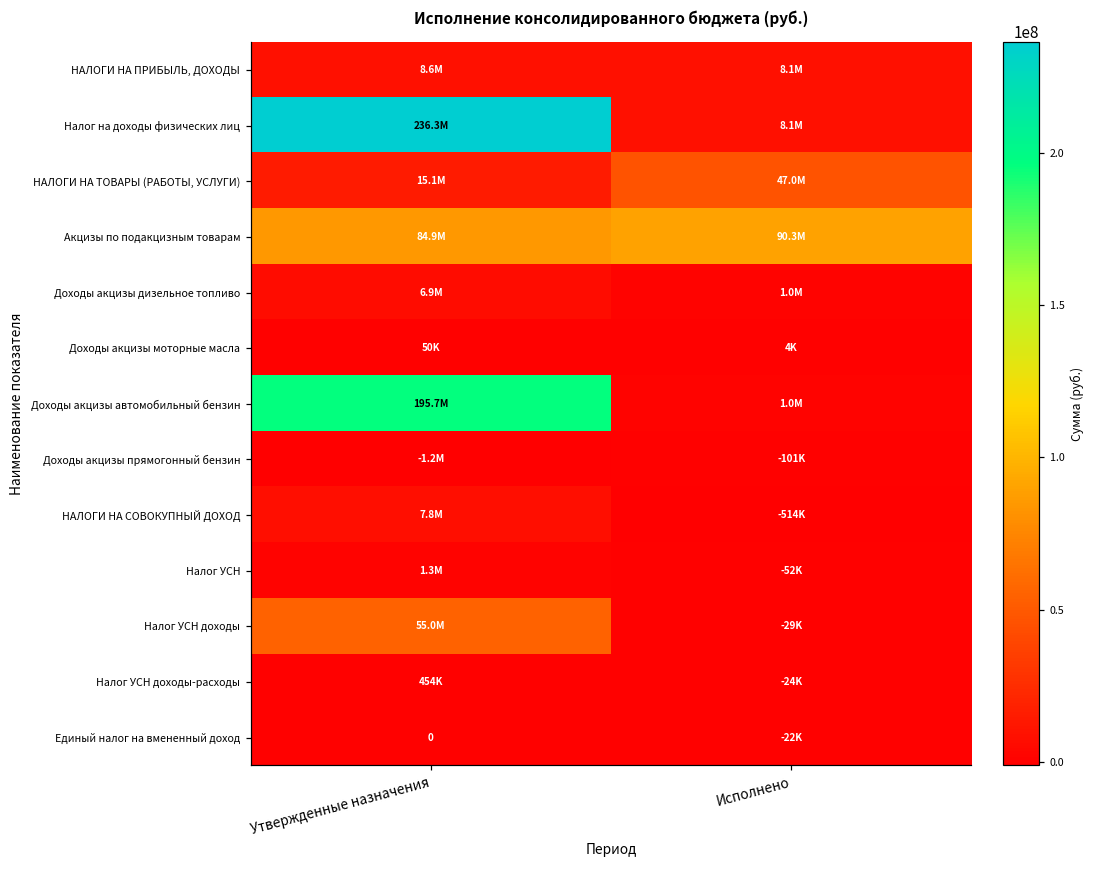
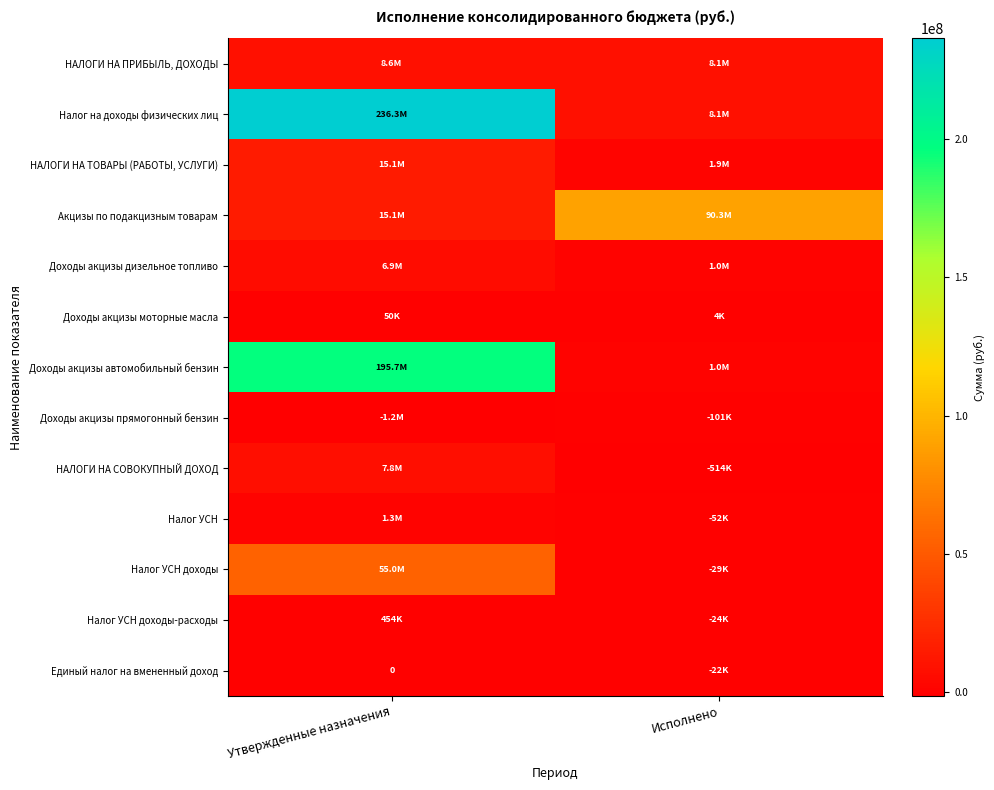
НАЛОГИ НА ТОВАРЫ (РАБОТЫ, УСЛУГИ), Исполнено: 47.0M -> 1.9M
Акцизы по подакцизным товарам, Утвержденные назначения: 84.9M -> 15.1M
